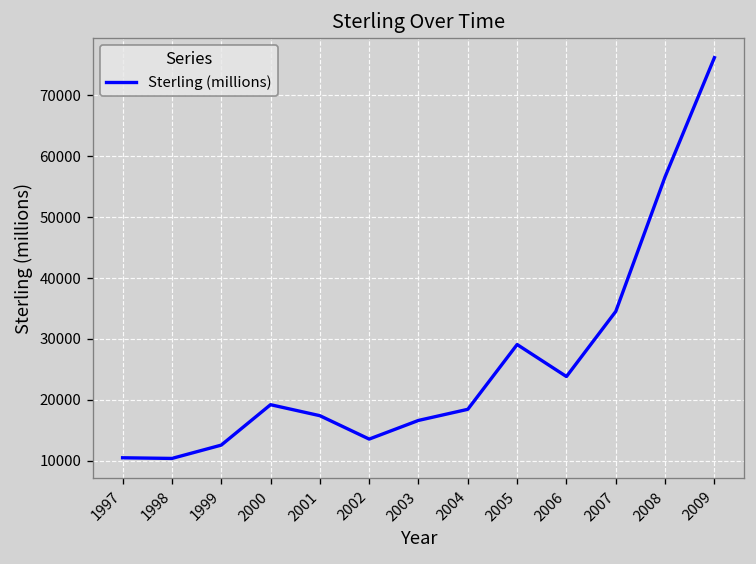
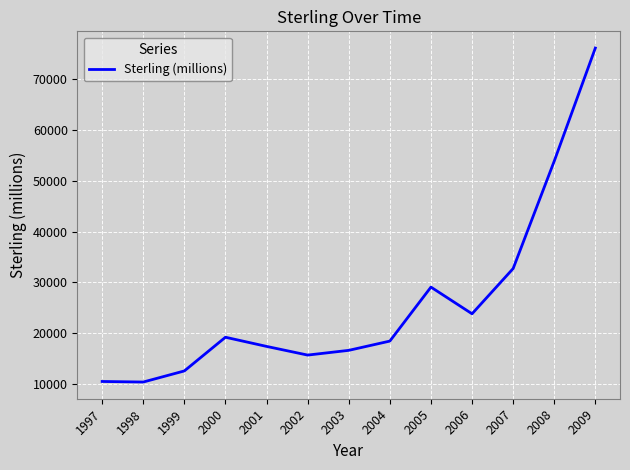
2002: 14000 -> 16000
2007: 35000 -> 33000
2008: 57000 -> 54000
